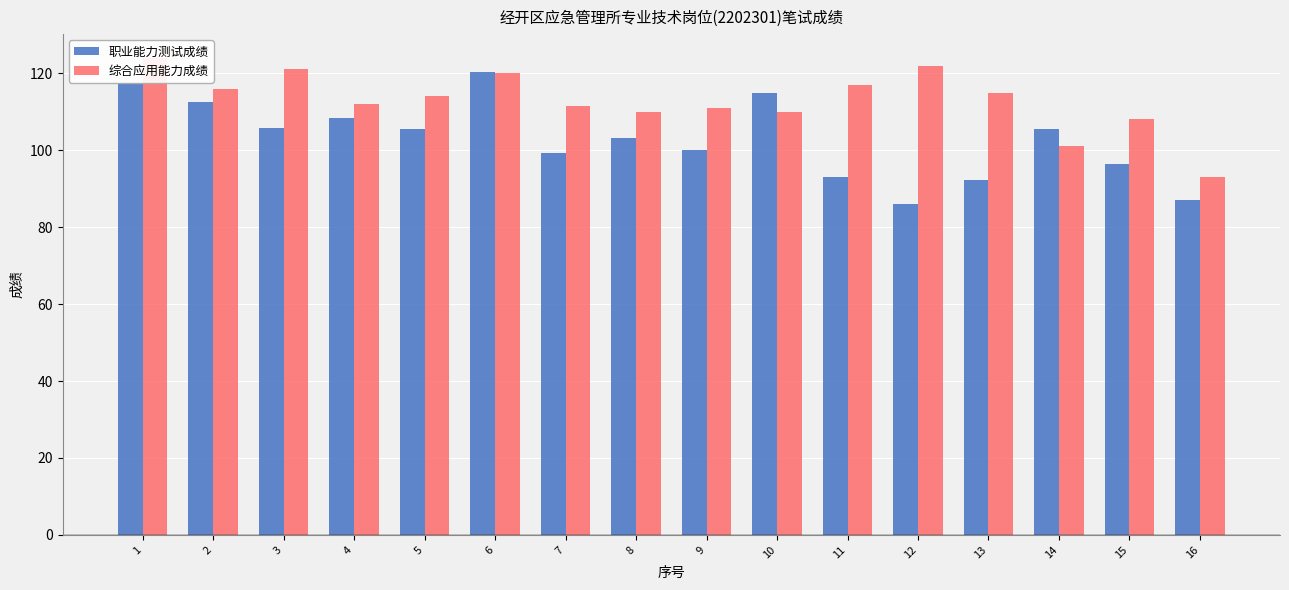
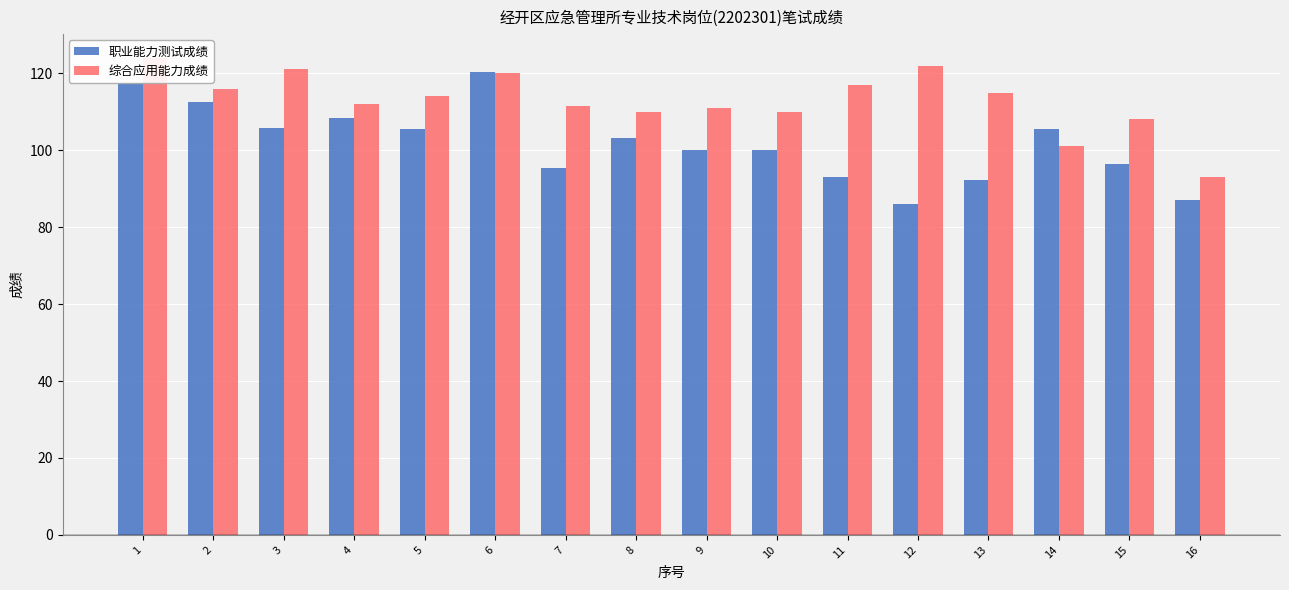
职业能力测试成绩, 7: 99 -> 96
职业能力测试成绩, 10: 115 -> 100
